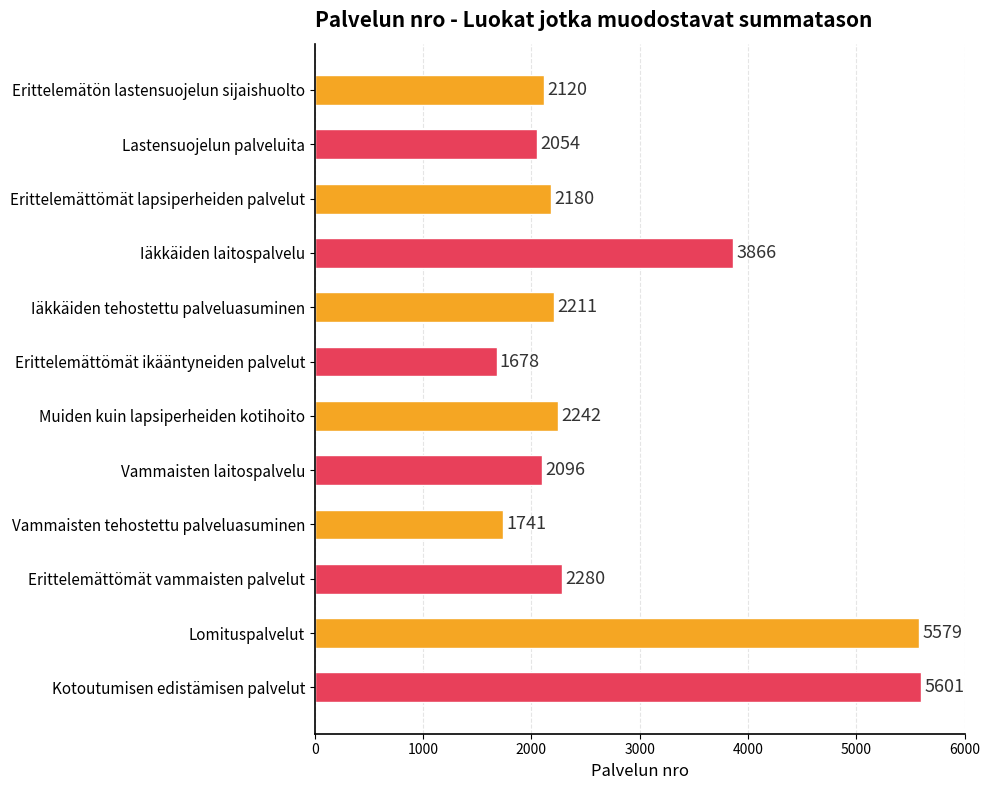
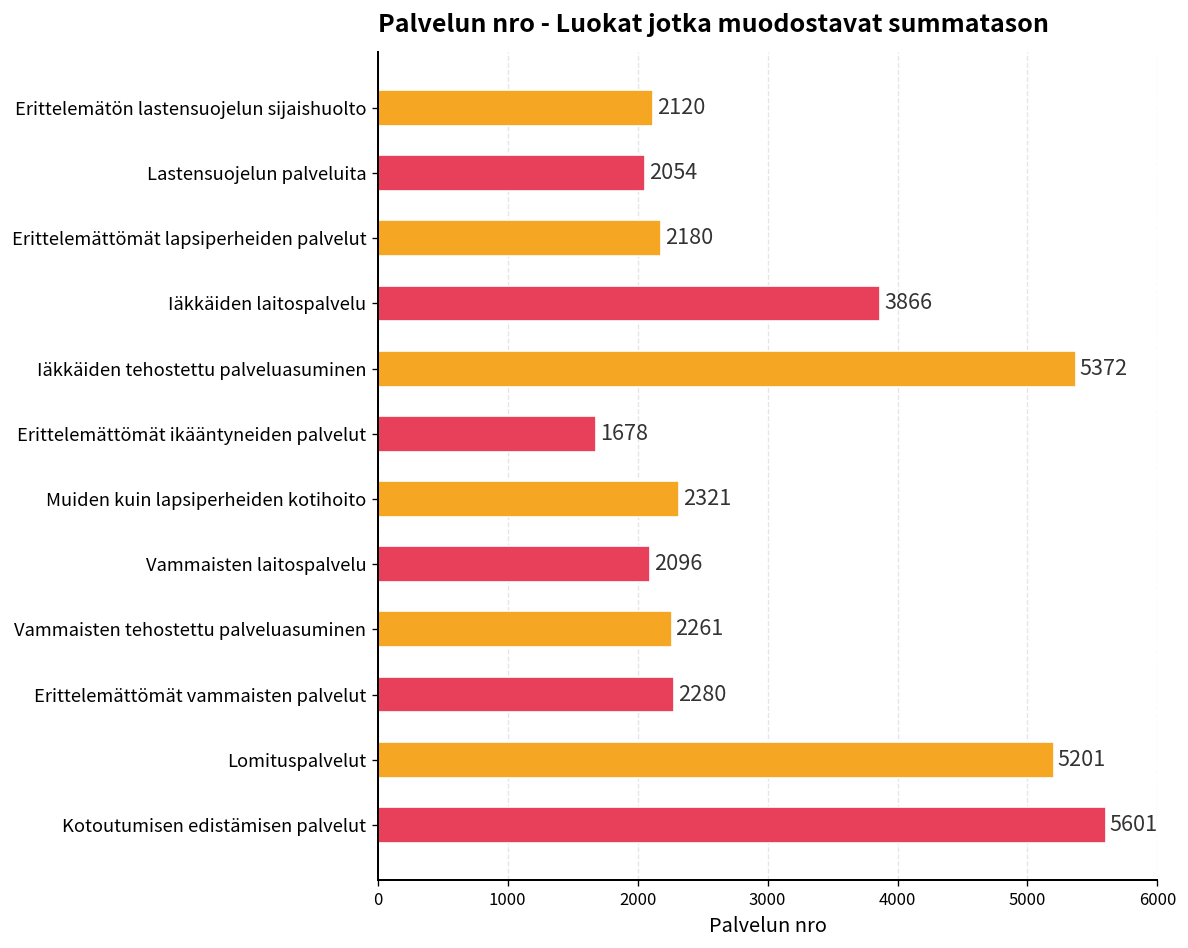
Iäkkäiden tehostettu palveluasuminen: 2211 -> 5372
Muiden kuin lapsiperheiden kotihoito: 2242 -> 2321
Vammaisten tehostettu palveluasuminen: 1741 -> 2261
Lomituspalvelut: 5579 -> 5201
